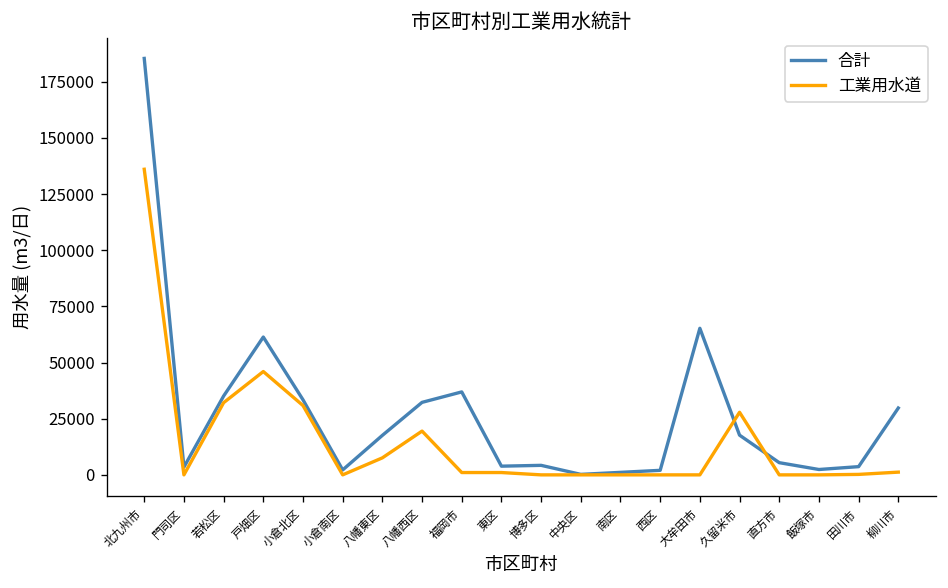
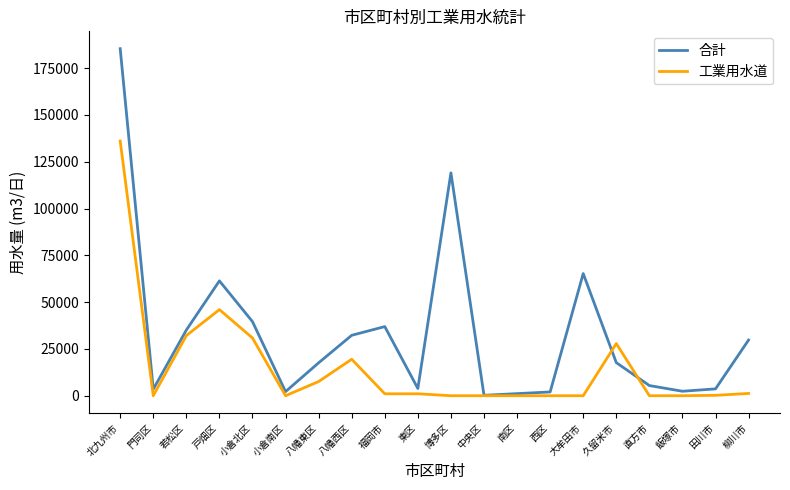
合計, 小倉北区: 33000 -> 40000
合計, 博多区: 4000 -> 119000
